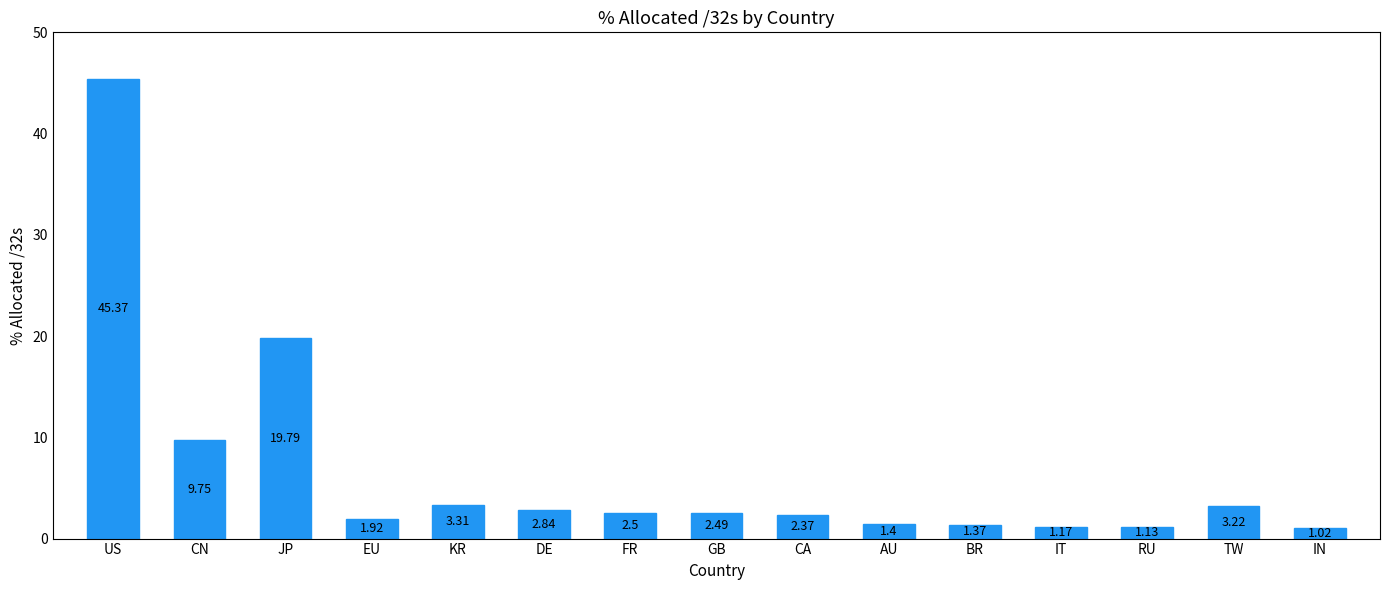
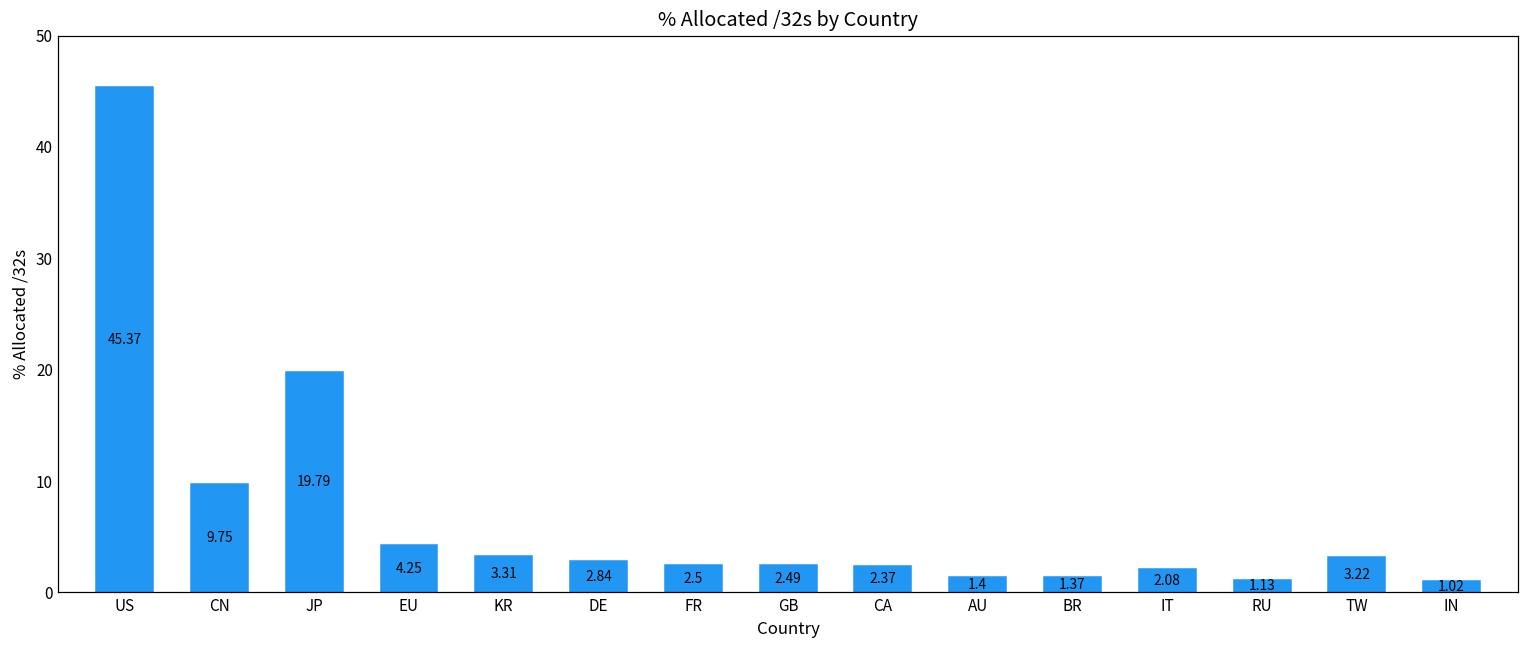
EU: 1.92 -> 4.25
IT: 1.17 -> 2.08
